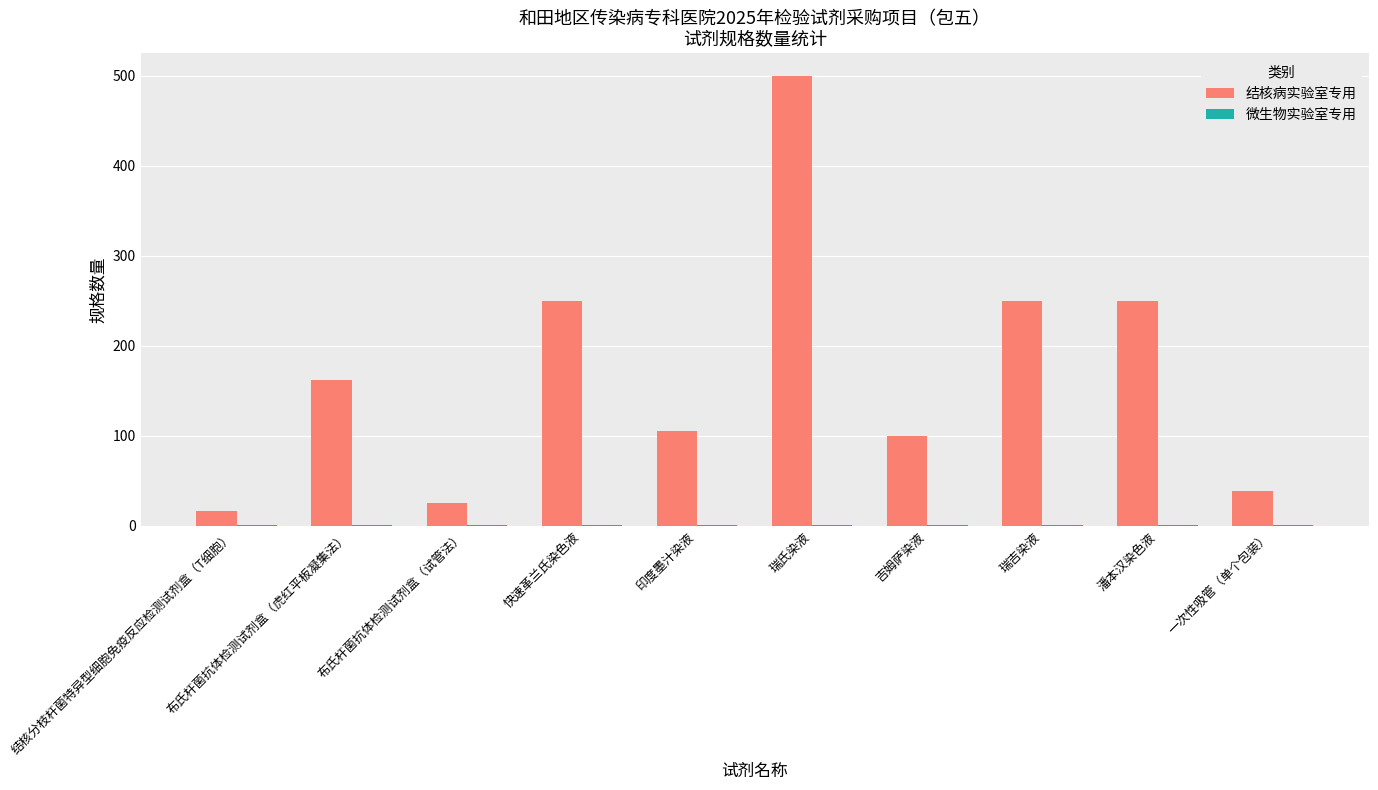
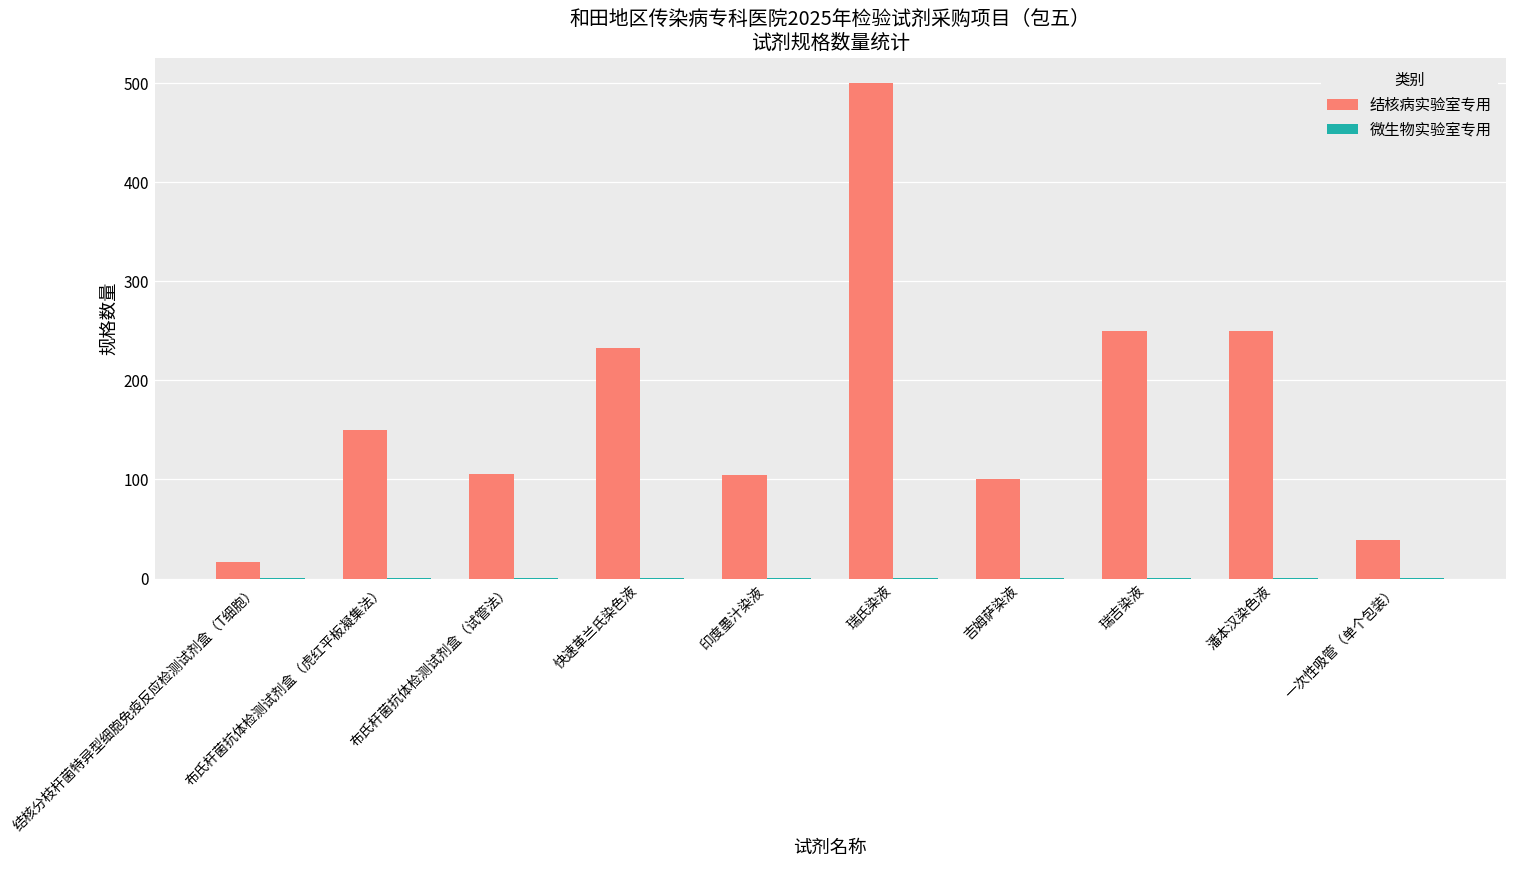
结核病实验室专用, 布氏杆菌抗体检测试剂盒（虎红平板凝集法）: 160 -> 150
结核病实验室专用, 布氏杆菌抗体检测试剂盒（试管法）: 30 -> 110
结核病实验室专用, 快速革兰氏染色液: 250 -> 230
